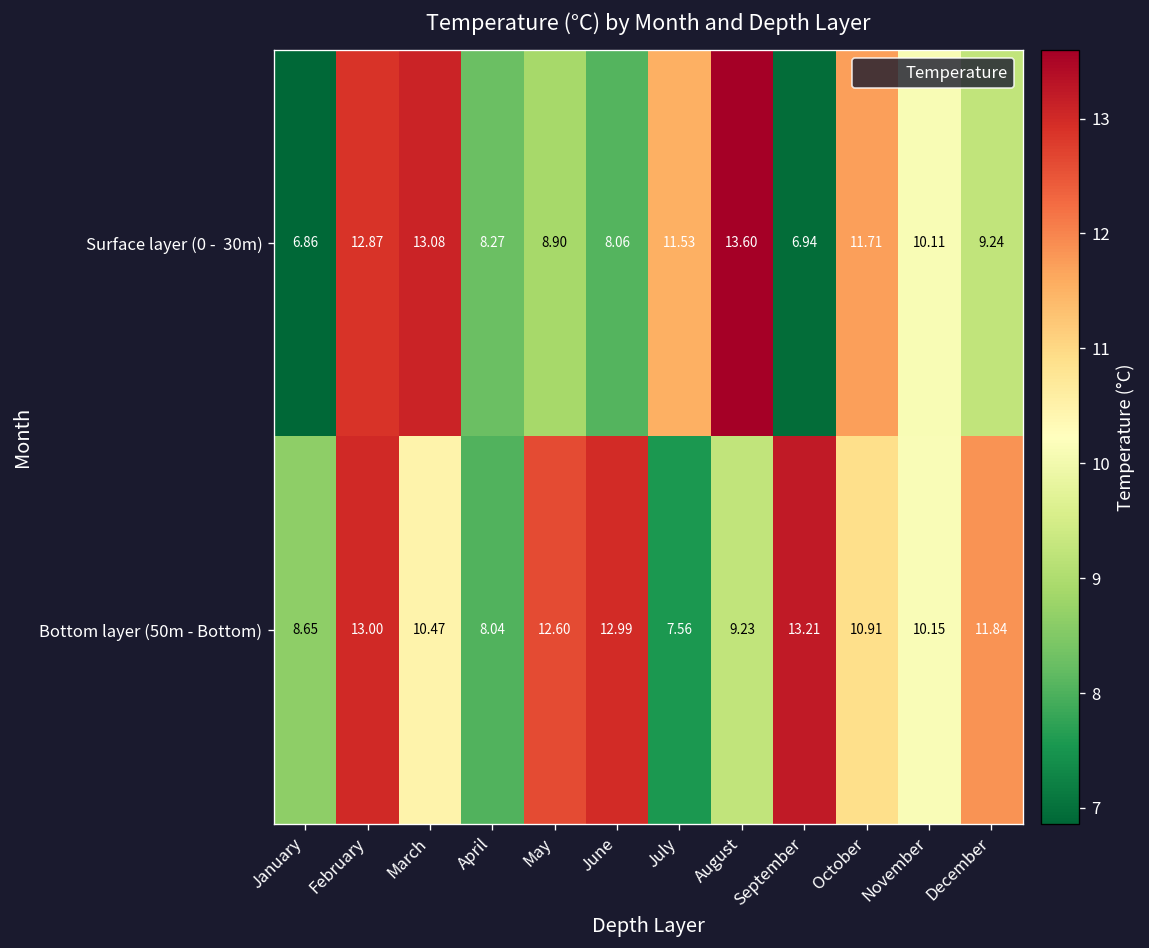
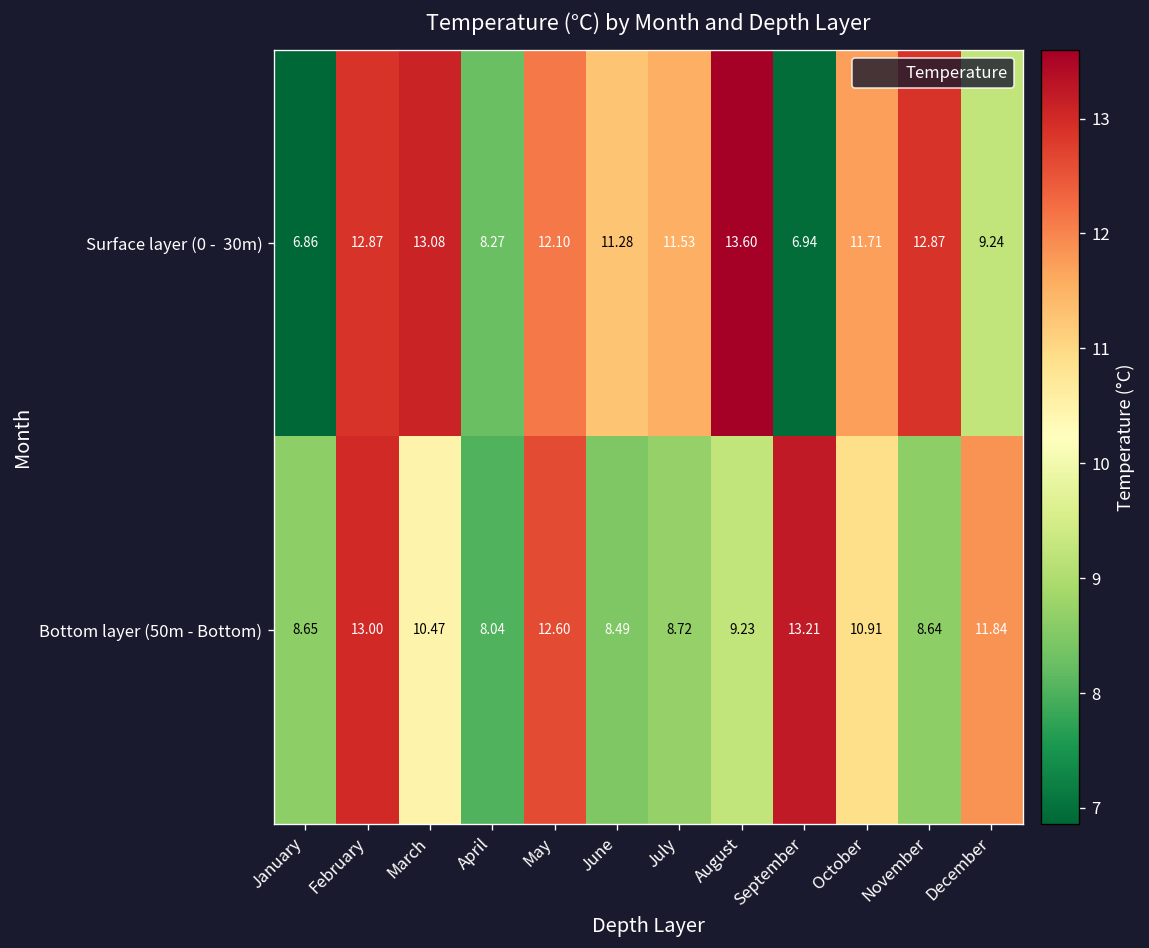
Surface layer (0 - 30m), May: 8.90 -> 12.10
Surface layer (0 - 30m), June: 8.06 -> 11.28
Surface layer (0 - 30m), November: 10.11 -> 12.87
Bottom layer (50m - Bottom), June: 12.99 -> 8.49
Bottom layer (50m - Bottom), July: 7.56 -> 8.72
Bottom layer (50m - Bottom), November: 10.15 -> 8.64
